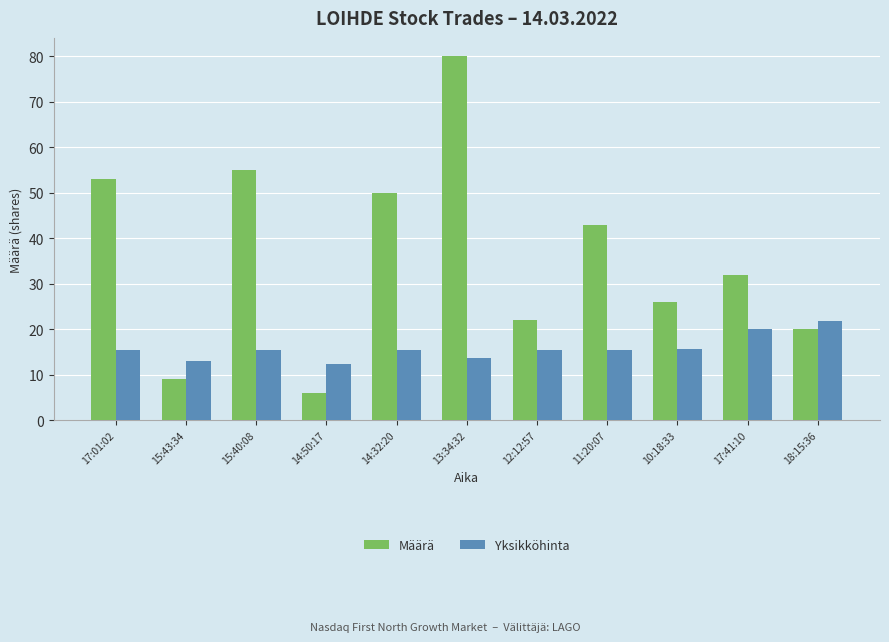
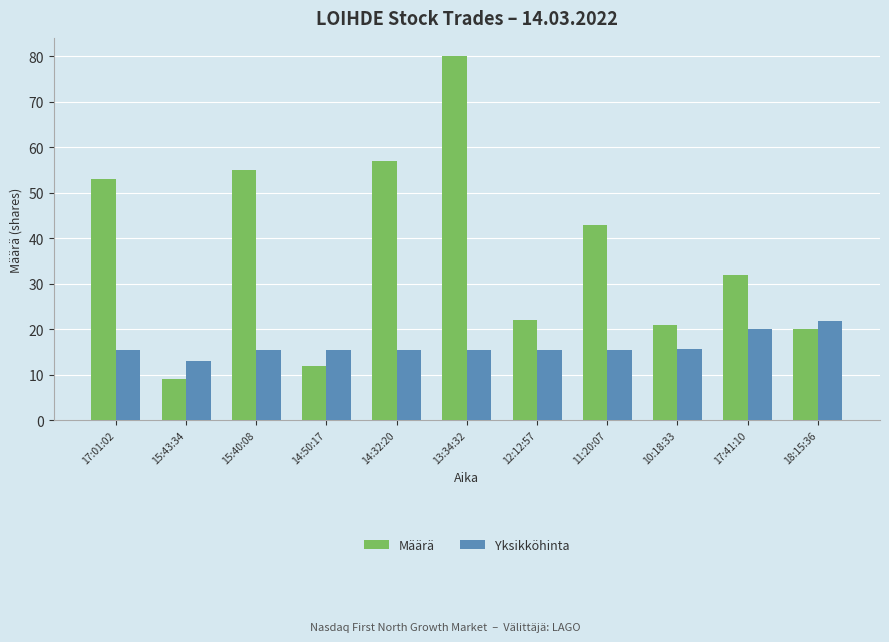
Määrä, 14:50:17: 6 -> 12
Yksikköhinta, 14:50:17: 12 -> 16
Määrä, 14:32:20: 50 -> 57
Yksikköhinta, 13:34:32: 14 -> 16
Määrä, 10:18:33: 26 -> 21
